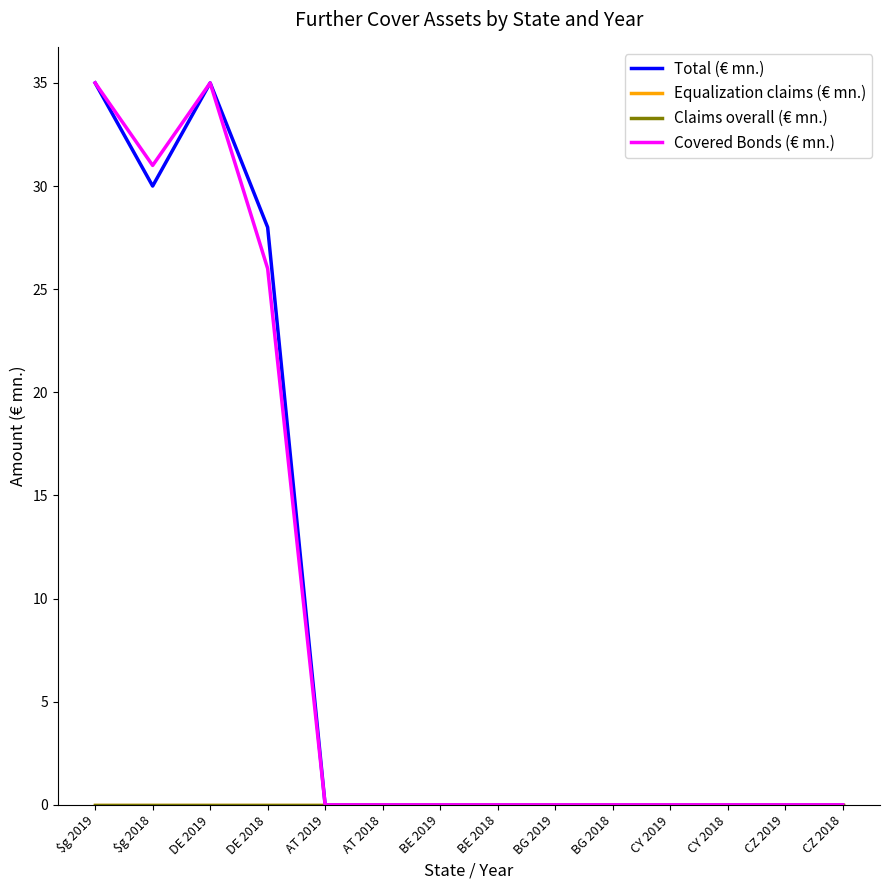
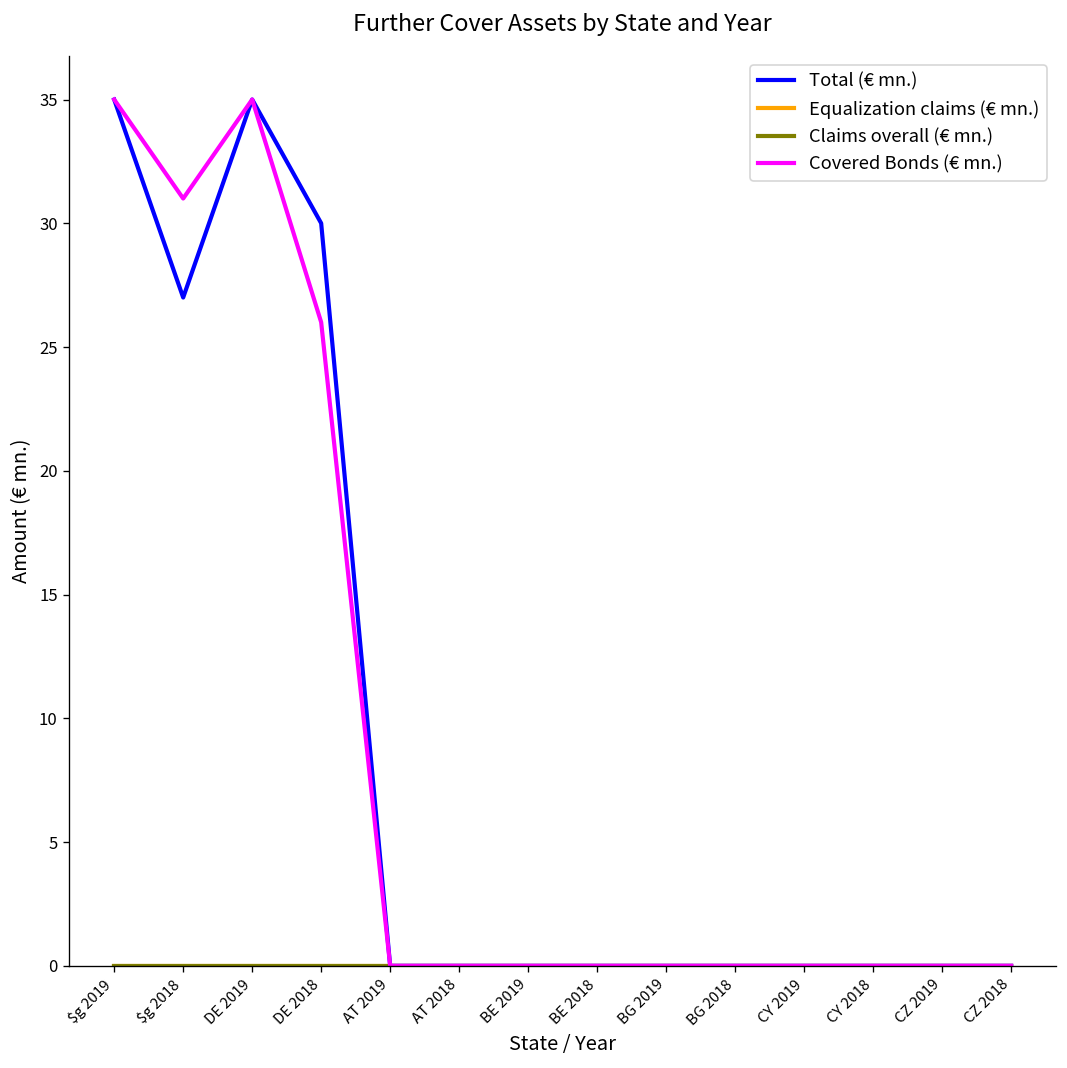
Total (€ mn.), $g 2018: 30 -> 27
Total (€ mn.), DE 2018: 28 -> 30
